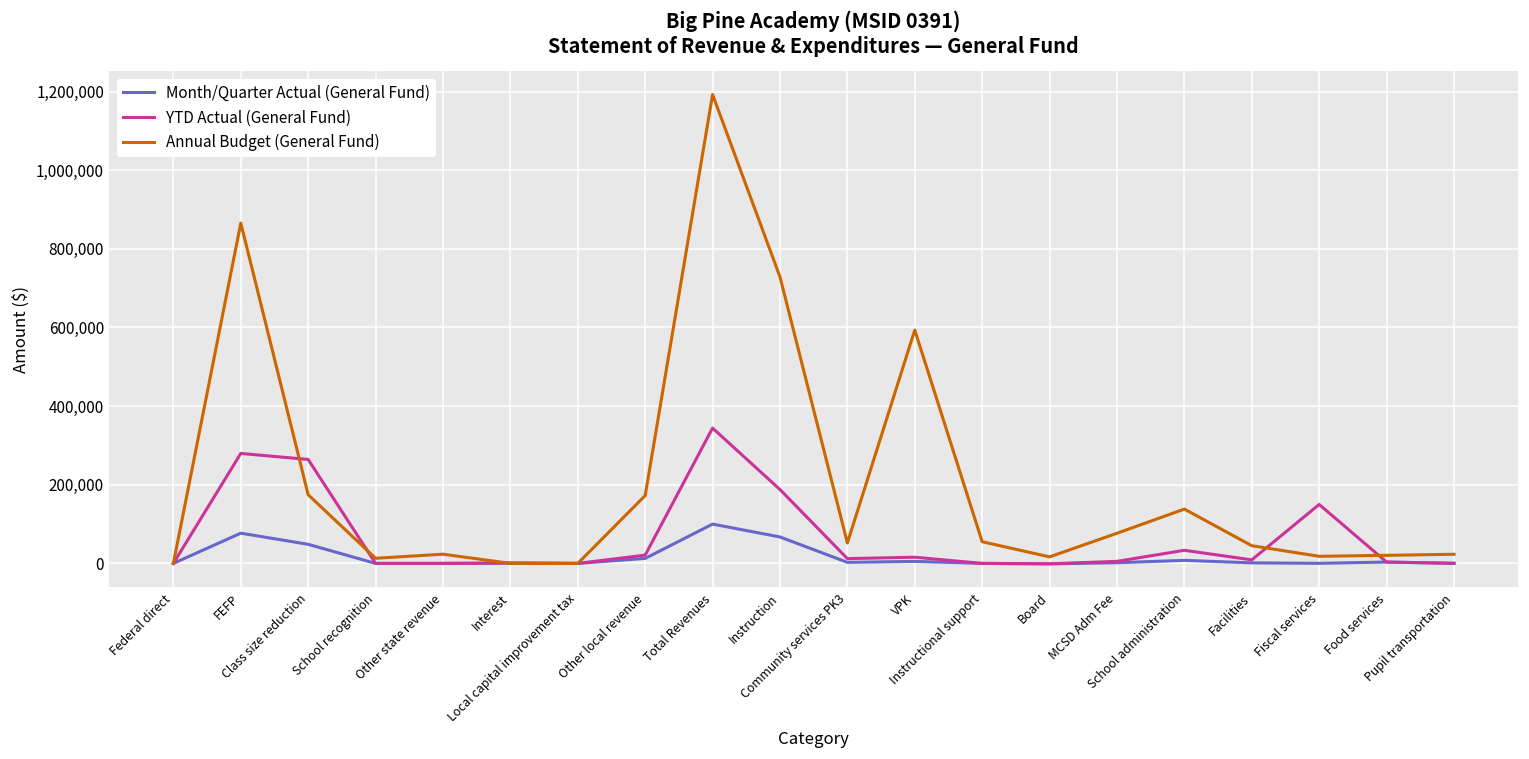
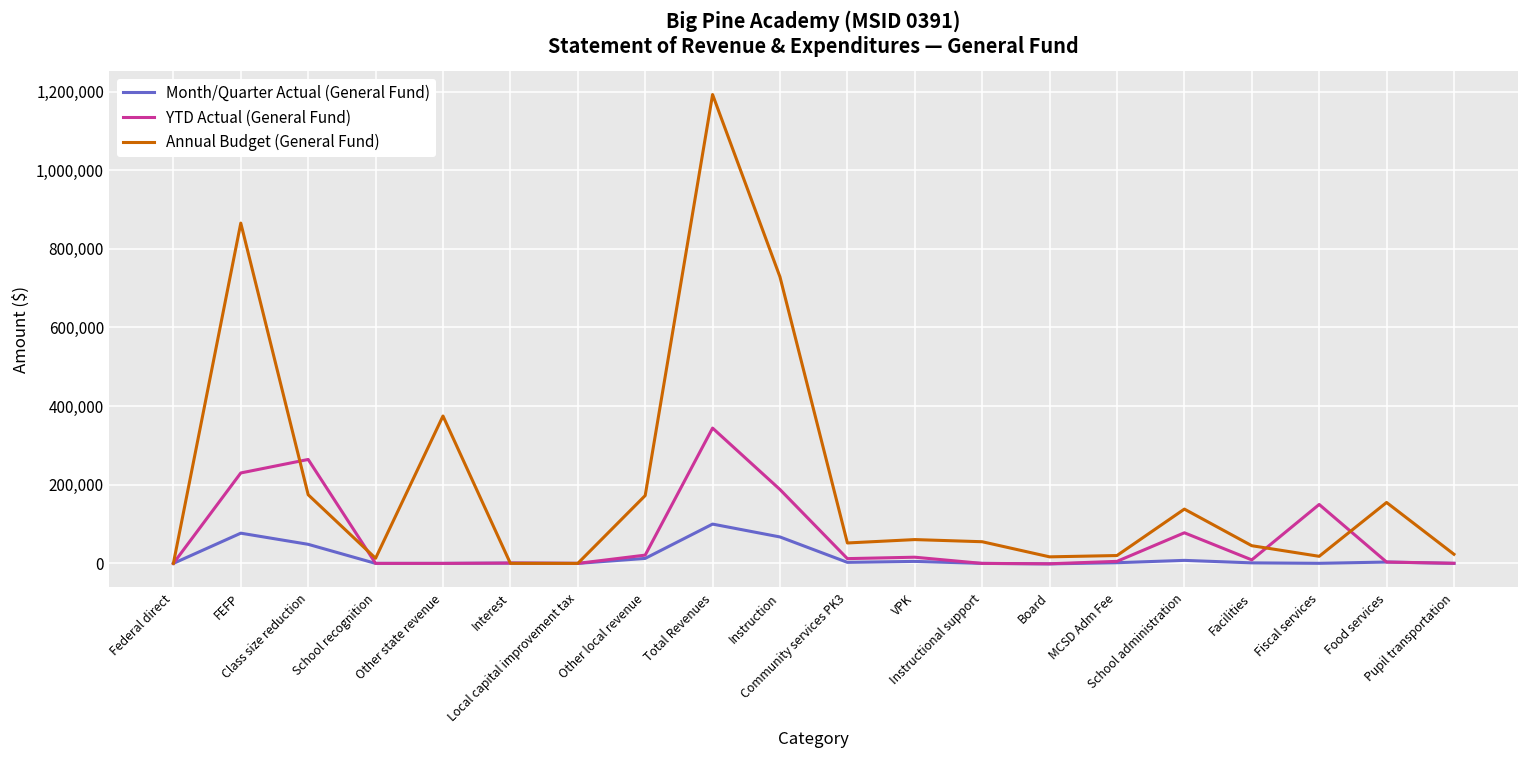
YTD Actual (General Fund), FEFP: 280,000 -> 230,000
Annual Budget (General Fund), Other state revenue: 20,000 -> 370,000
Annual Budget (General Fund), VPK: 590,000 -> 60,000
Annual Budget (General Fund), MCSD Adm Fee: 80,000 -> 20,000
YTD Actual (General Fund), School administration: 30,000 -> 80,000
Annual Budget (General Fund), Food services: 20,000 -> 150,000
